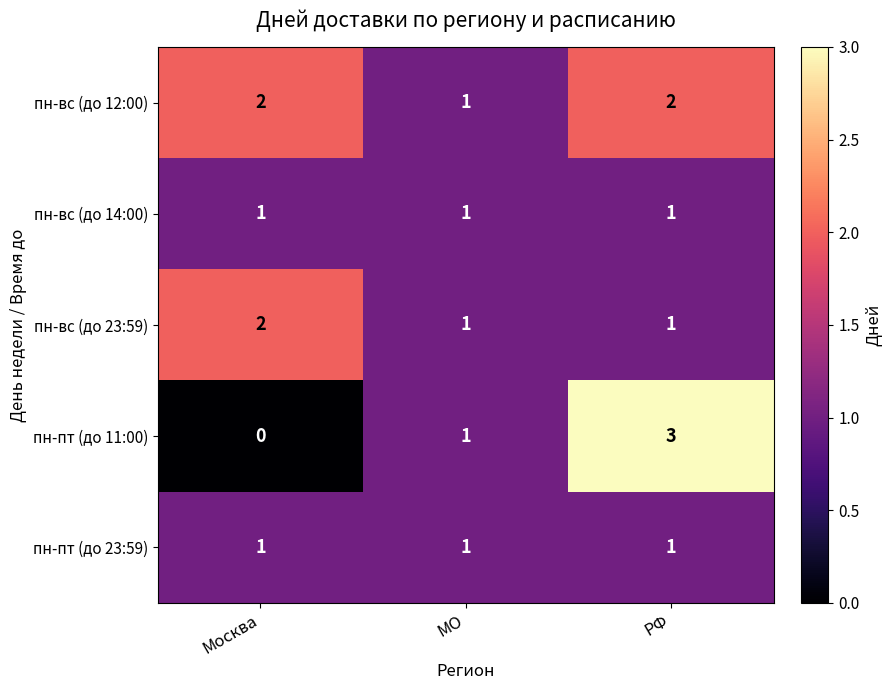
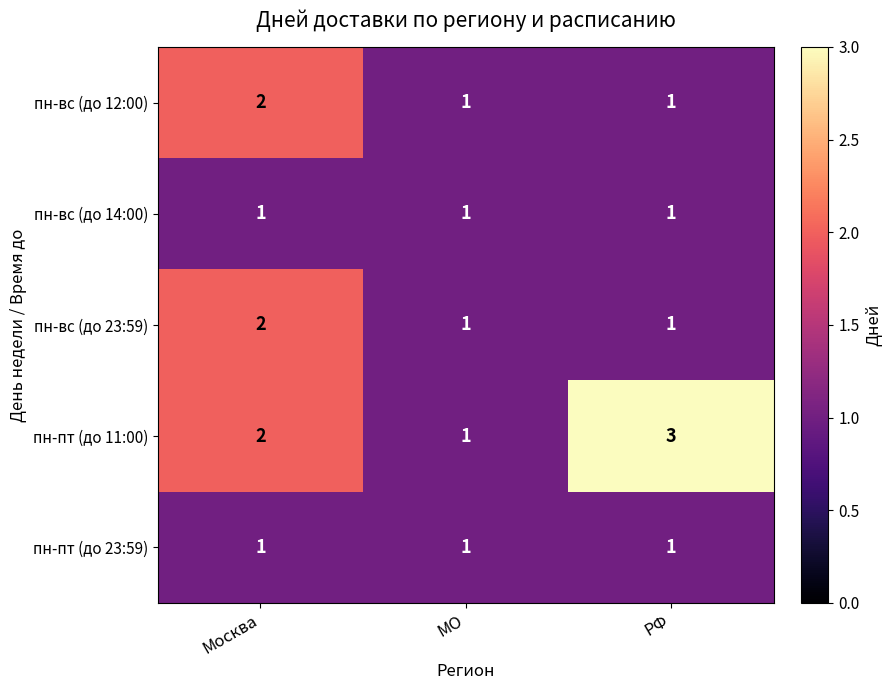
пн-вс (до 12:00), РФ: 2 -> 1
пн-пт (до 11:00), Москва: 0 -> 2
